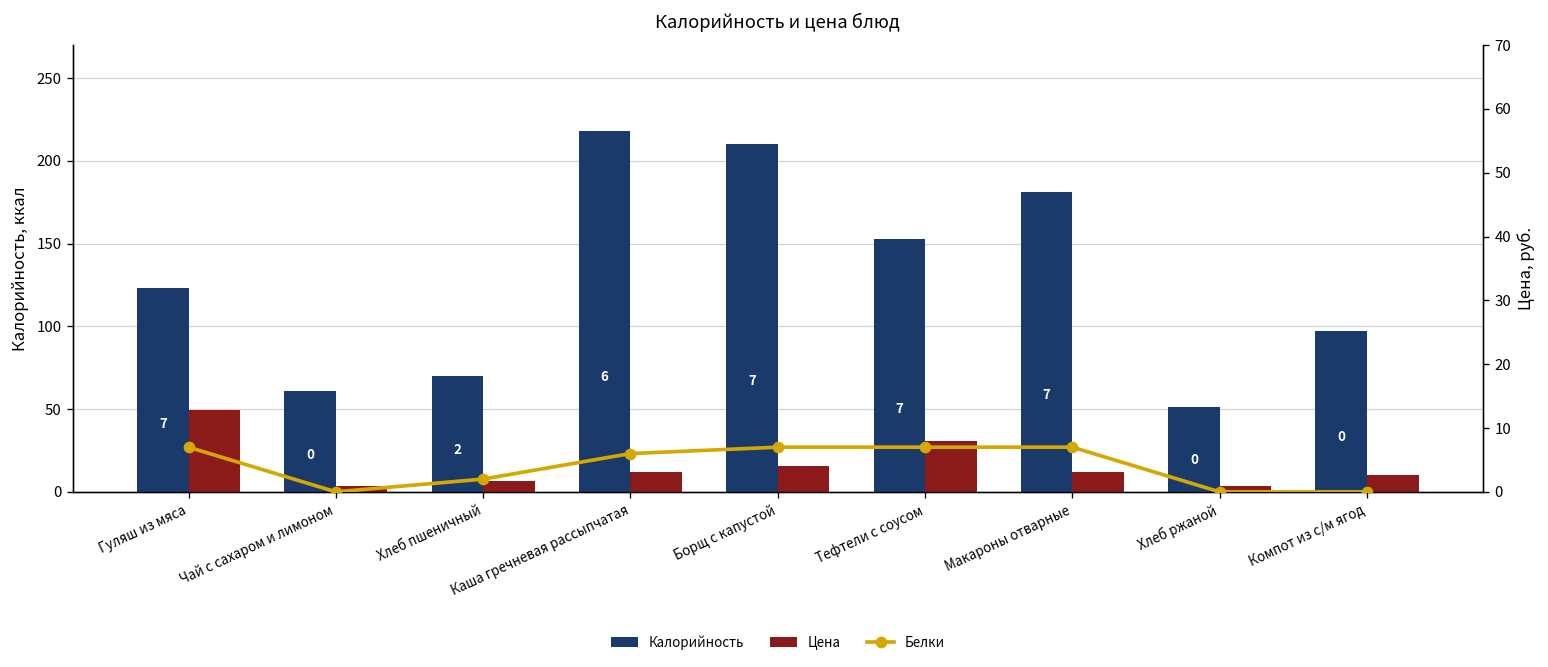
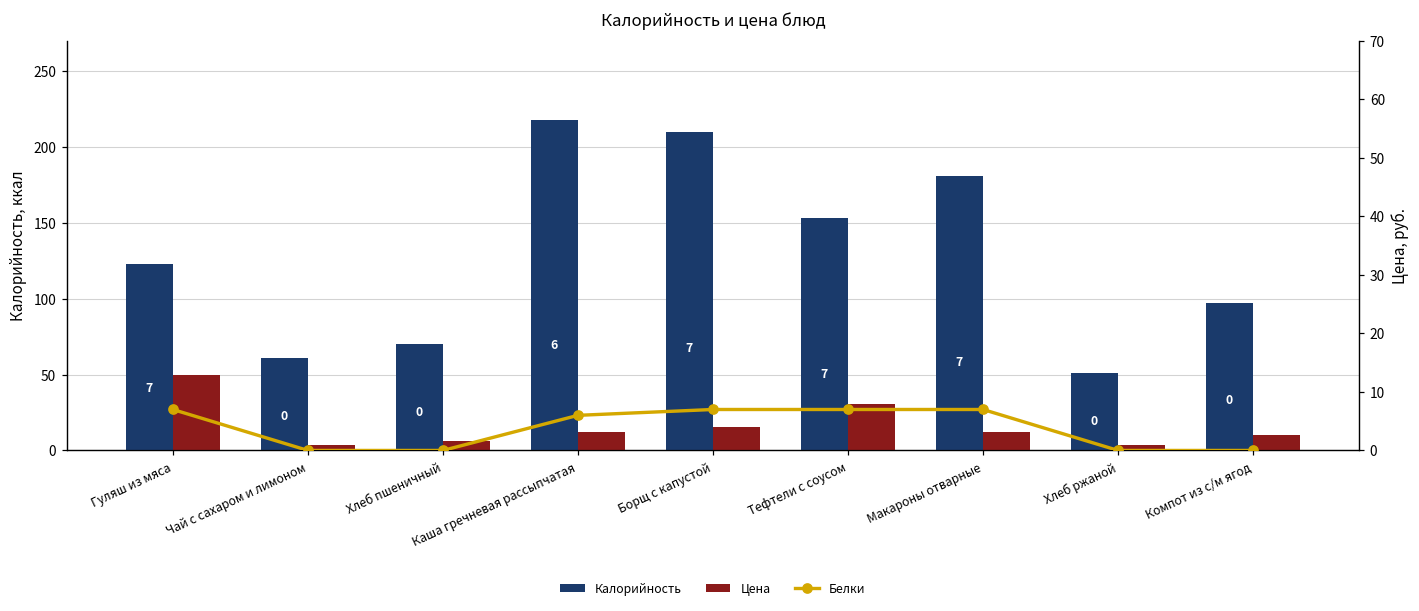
Белки, Хлеб пшеничный: 2 -> 0
